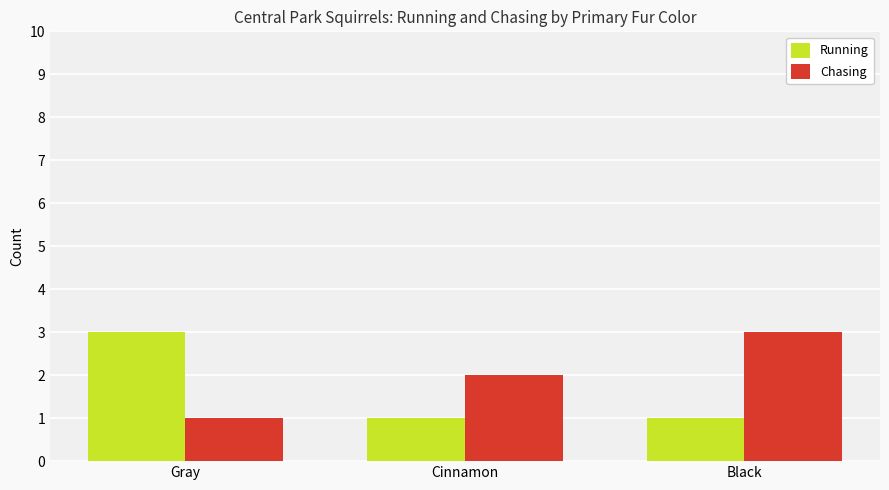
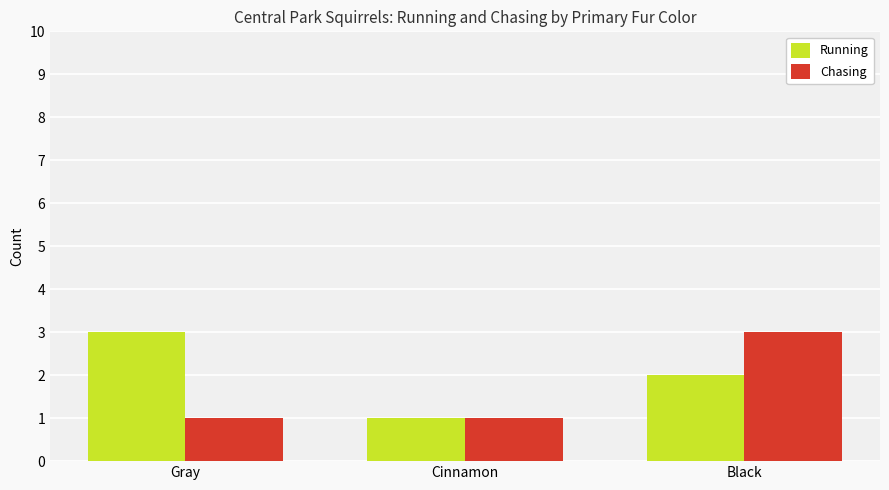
Chasing, Cinnamon: 2 -> 1
Running, Black: 1 -> 2
